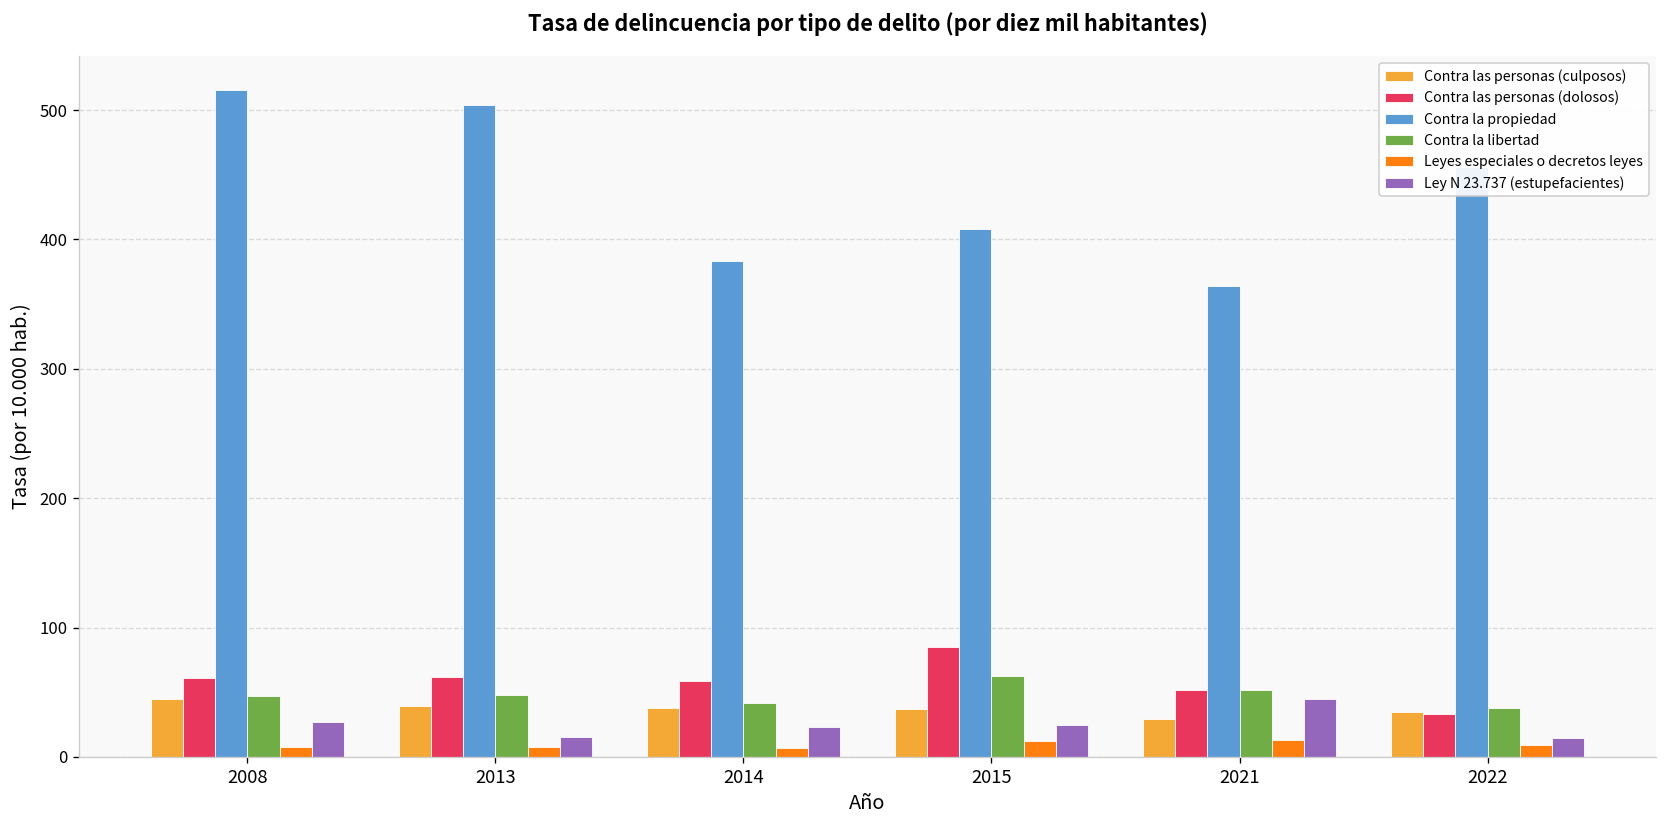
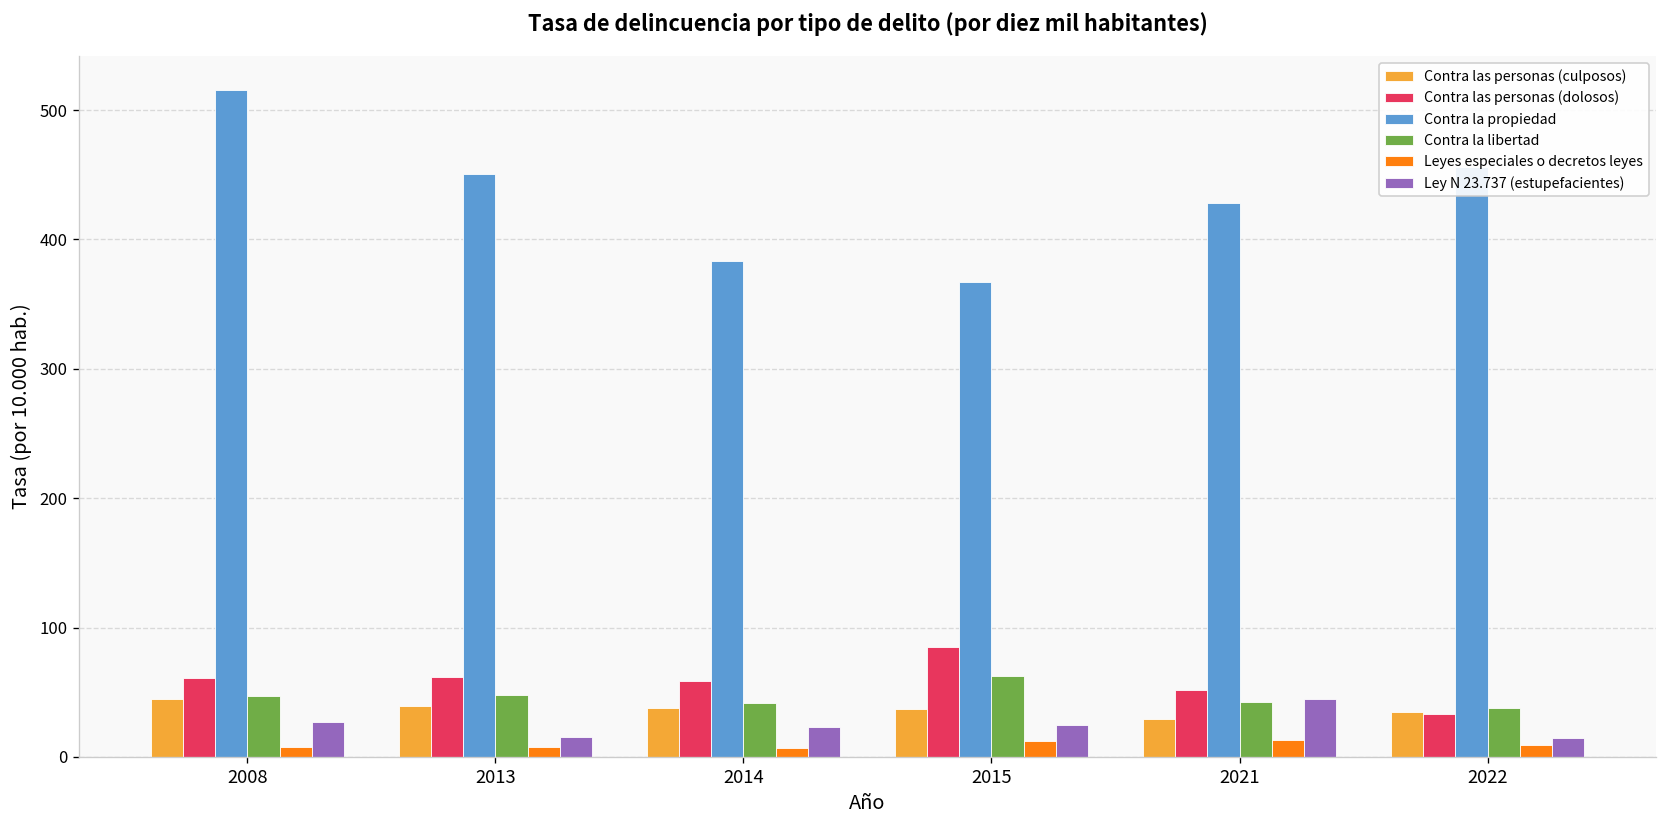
Contra la propiedad, 2013: 504 -> 450
Contra la propiedad, 2015: 408 -> 367
Contra la propiedad, 2021: 364 -> 428
Contra la libertad, 2021: 52 -> 42
